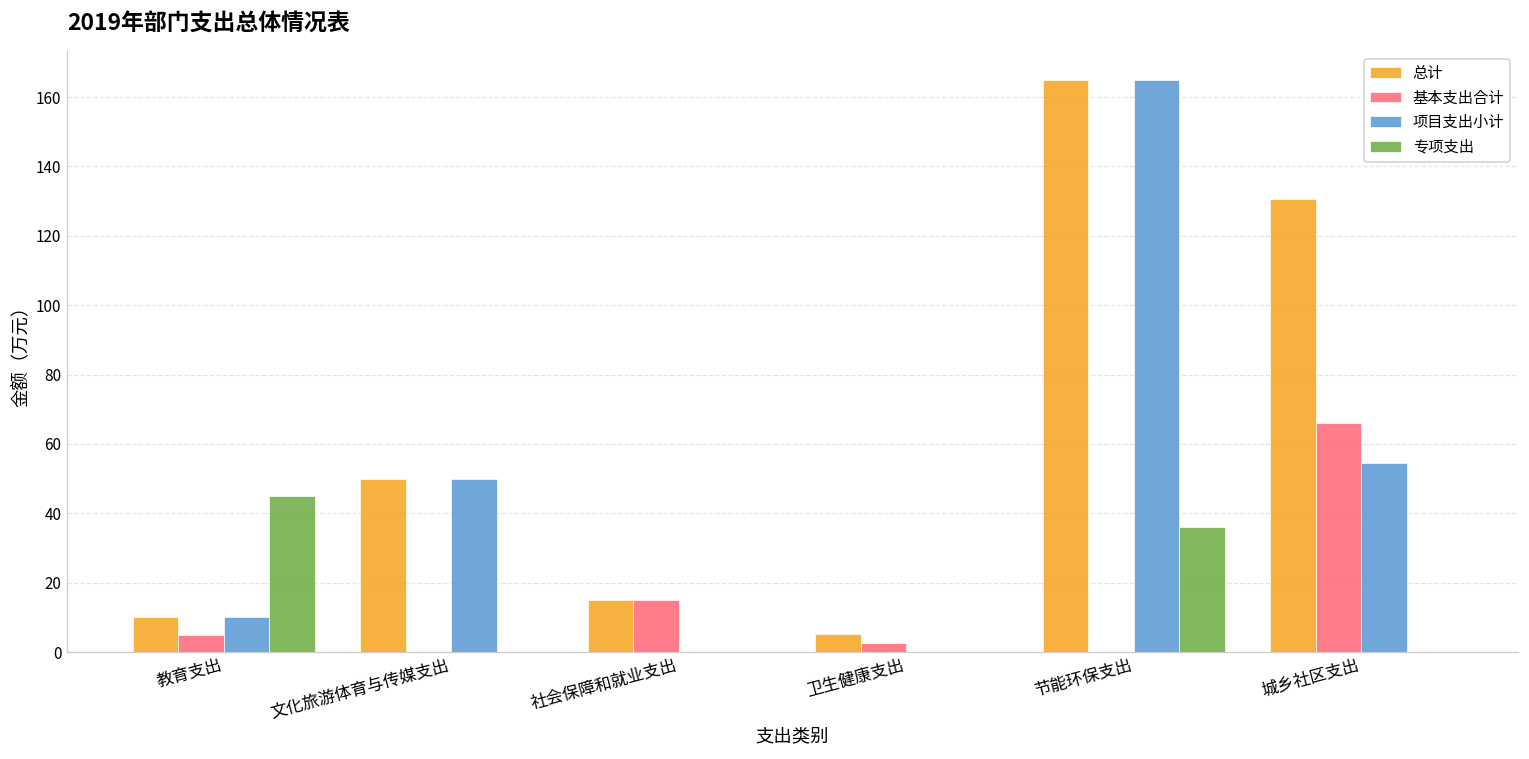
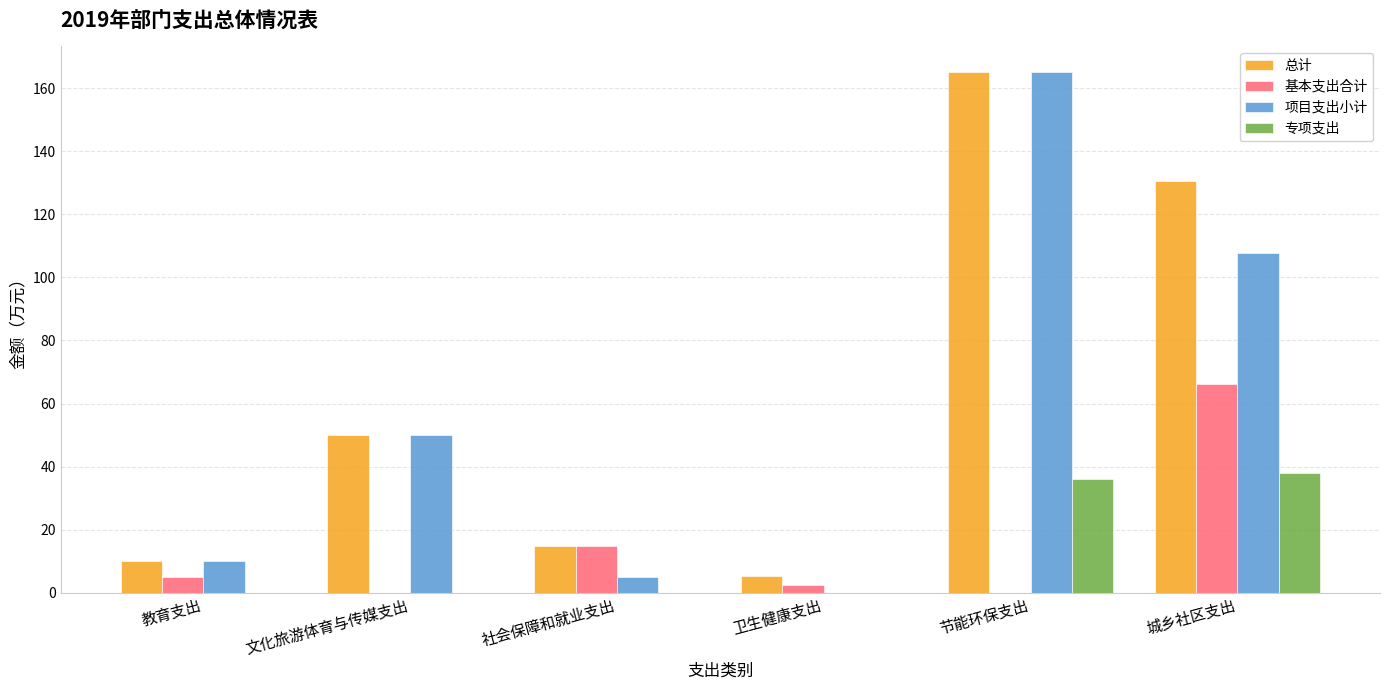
专项支出, 教育支出: 45 -> 0
项目支出小计, 社会保障和就业支出: 0 -> 5
项目支出小计, 城乡社区支出: 55 -> 108
专项支出, 城乡社区支出: 0 -> 38
